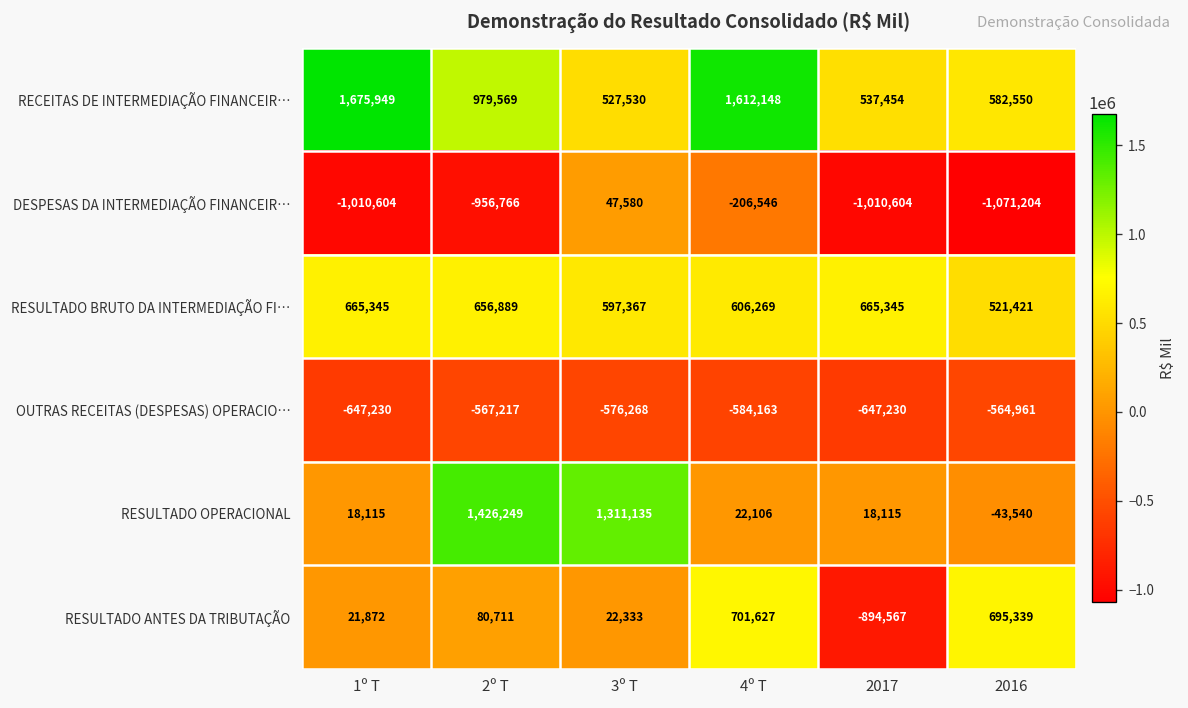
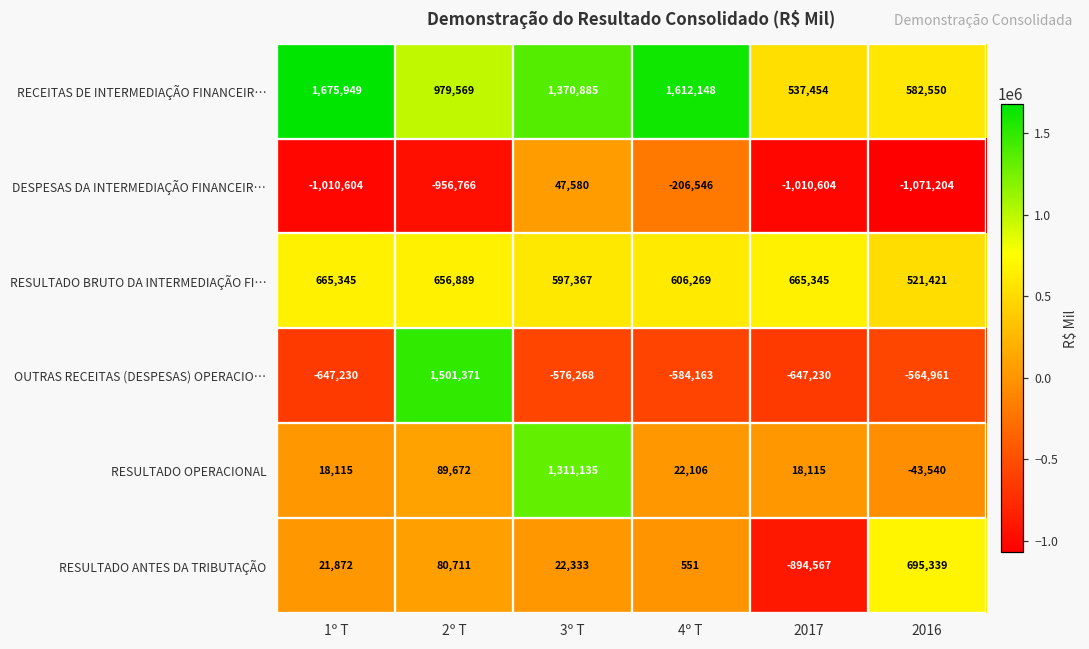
RECEITAS DE INTERMEDIAÇÃO FINANCEIR…, 3º T: 527,530 -> 1,370,885
OUTRAS RECEITAS (DESPESAS) OPERACIO…, 2º T: -567,217 -> 1,501,371
RESULTADO OPERACIONAL, 2º T: 1,426,249 -> 89,672
RESULTADO ANTES DA TRIBUTAÇÃO, 4º T: 701,627 -> 551
